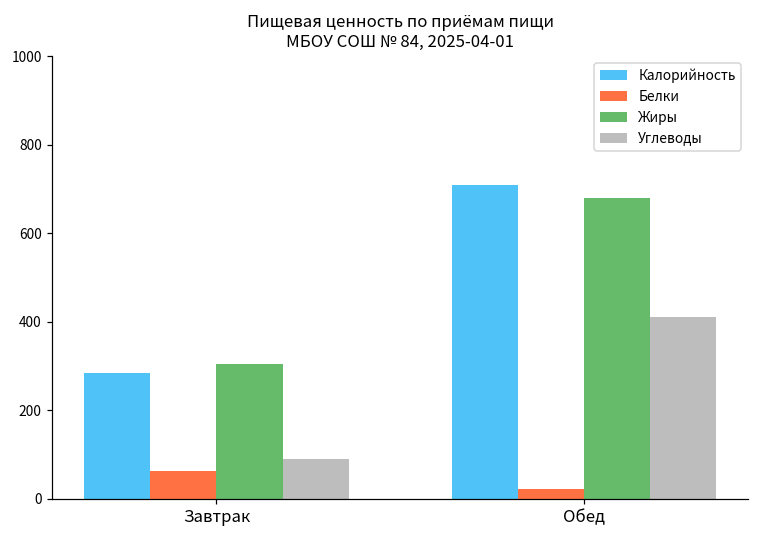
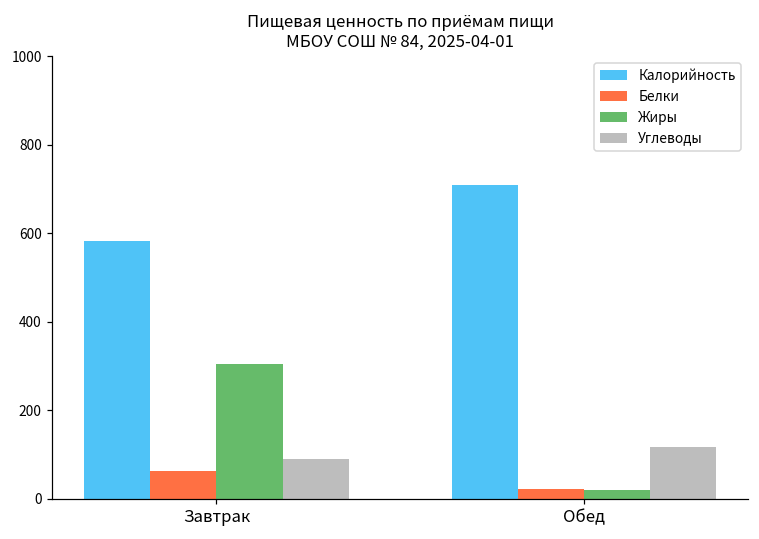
Калорийность, Завтрак: 280 -> 580
Жиры, Обед: 680 -> 20
Углеводы, Обед: 410 -> 120
